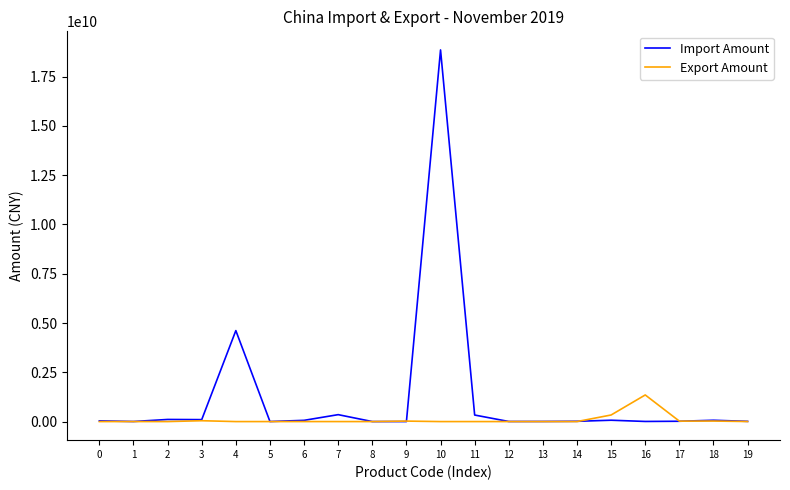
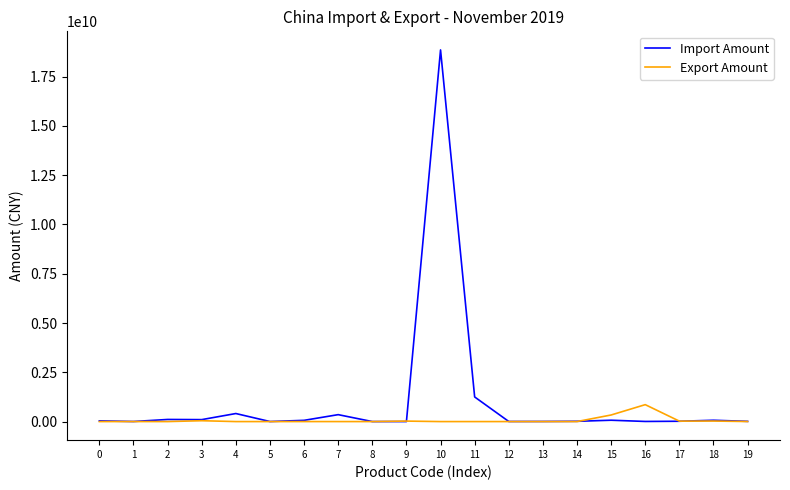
Import Amount, 4: 4600000000 -> 400000000
Import Amount, 11: 300000000 -> 1200000000
Export Amount, 16: 1400000000 -> 900000000
